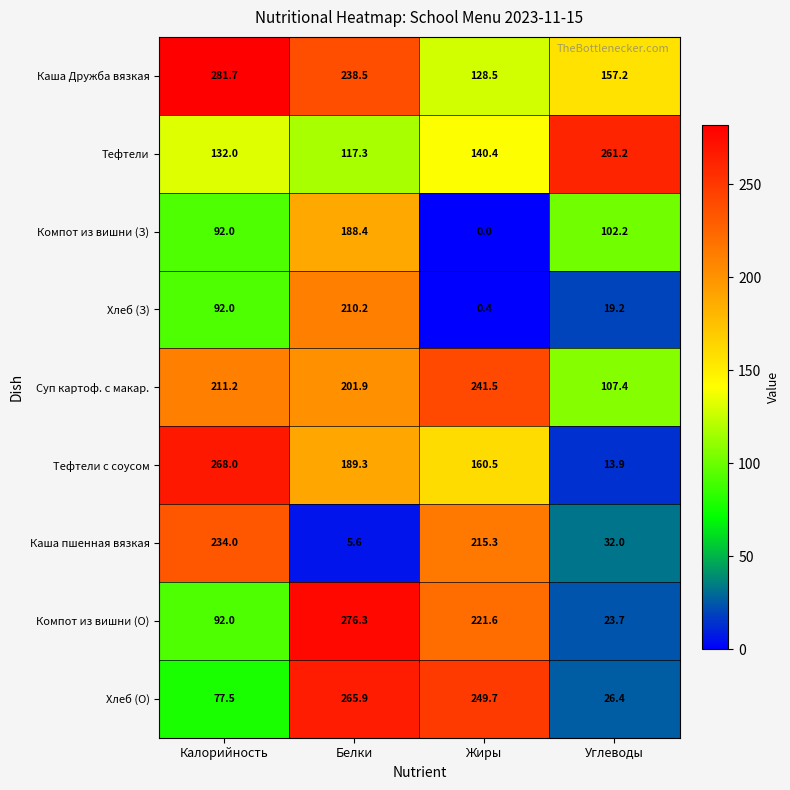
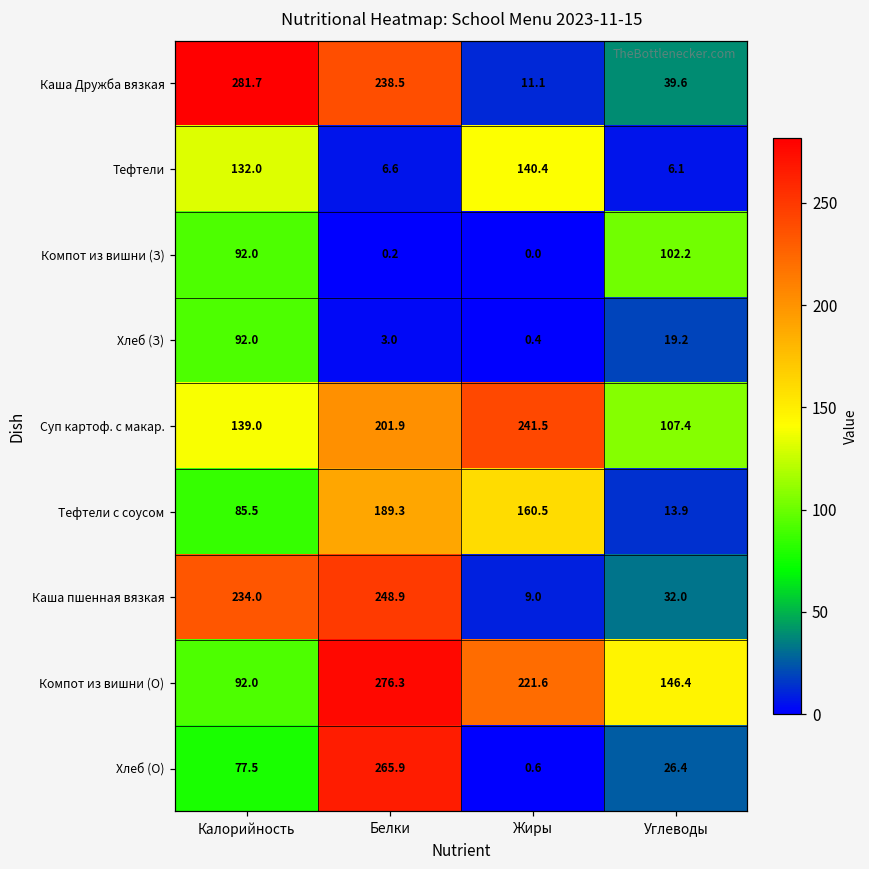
Каша Дружба вязкая, Жиры: 128.5 -> 11.1
Каша Дружба вязкая, Углеводы: 157.2 -> 39.6
Тефтели, Белки: 117.3 -> 6.6
Тефтели, Углеводы: 261.2 -> 6.1
Компот из вишни (З), Белки: 188.4 -> 0.2
Хлеб (З), Белки: 210.2 -> 3.0
Суп картоф. с макар., Калорийность: 211.2 -> 139.0
Тефтели с соусом, Калорийность: 268.0 -> 85.5
Каша пшенная вязкая, Белки: 5.6 -> 248.9
Каша пшенная вязкая, Жиры: 215.3 -> 9.0
Компот из вишни (О), Углеводы: 23.7 -> 146.4
Хлеб (О), Жиры: 249.7 -> 0.6
